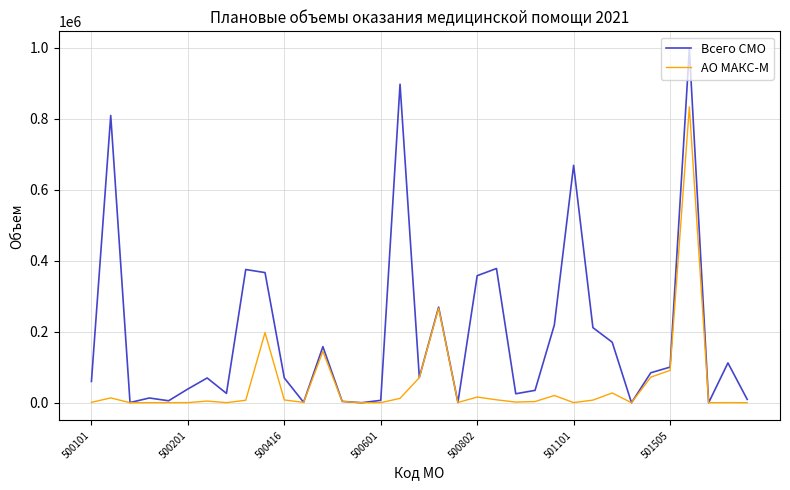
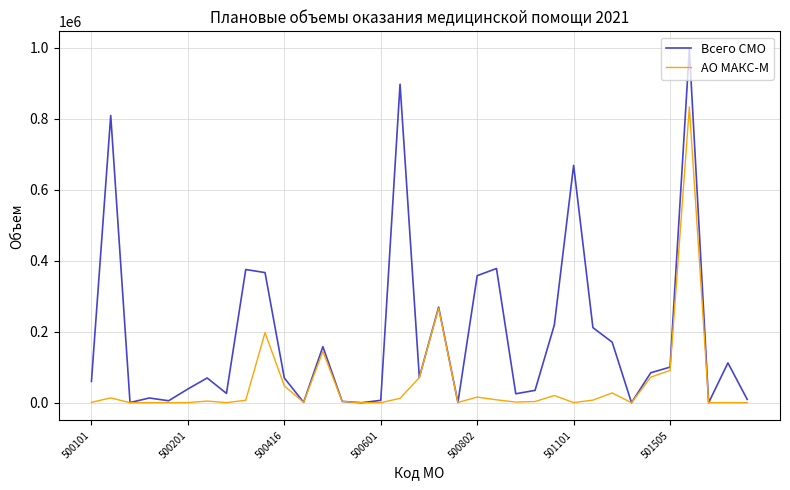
АО МАКС-М, 500416: 10000 -> 50000
